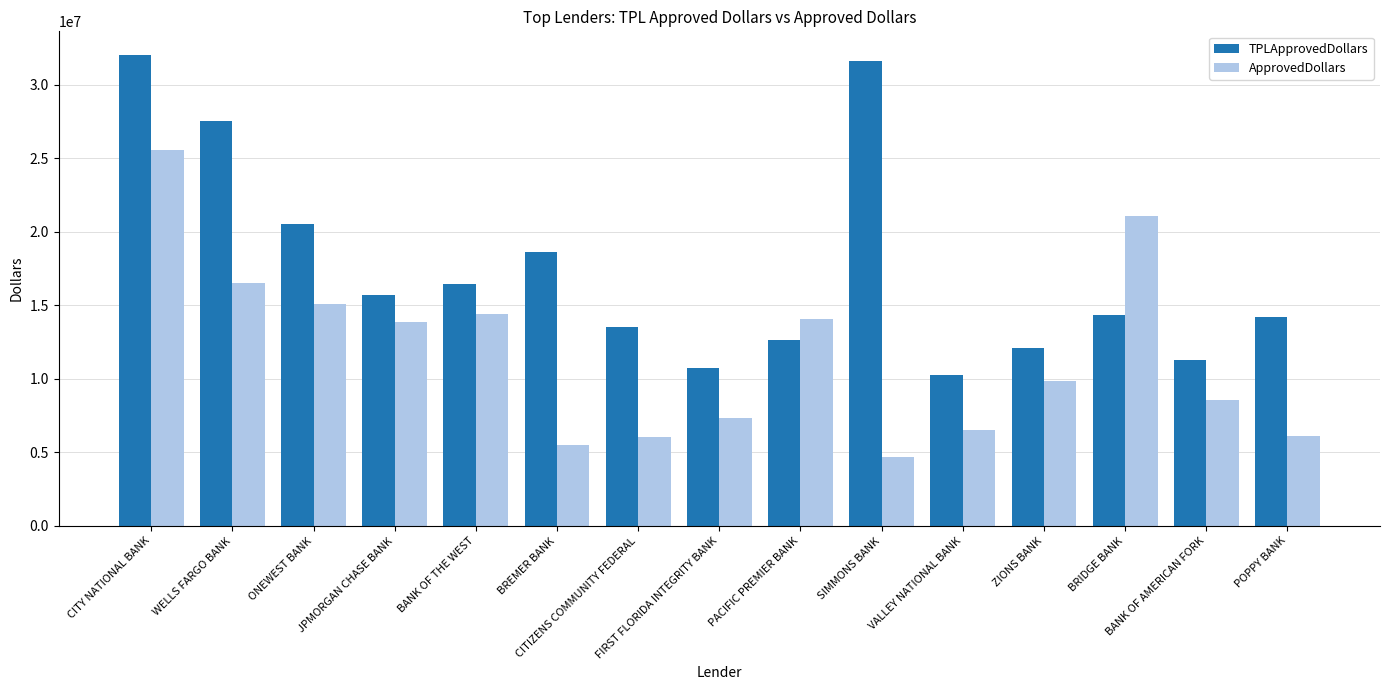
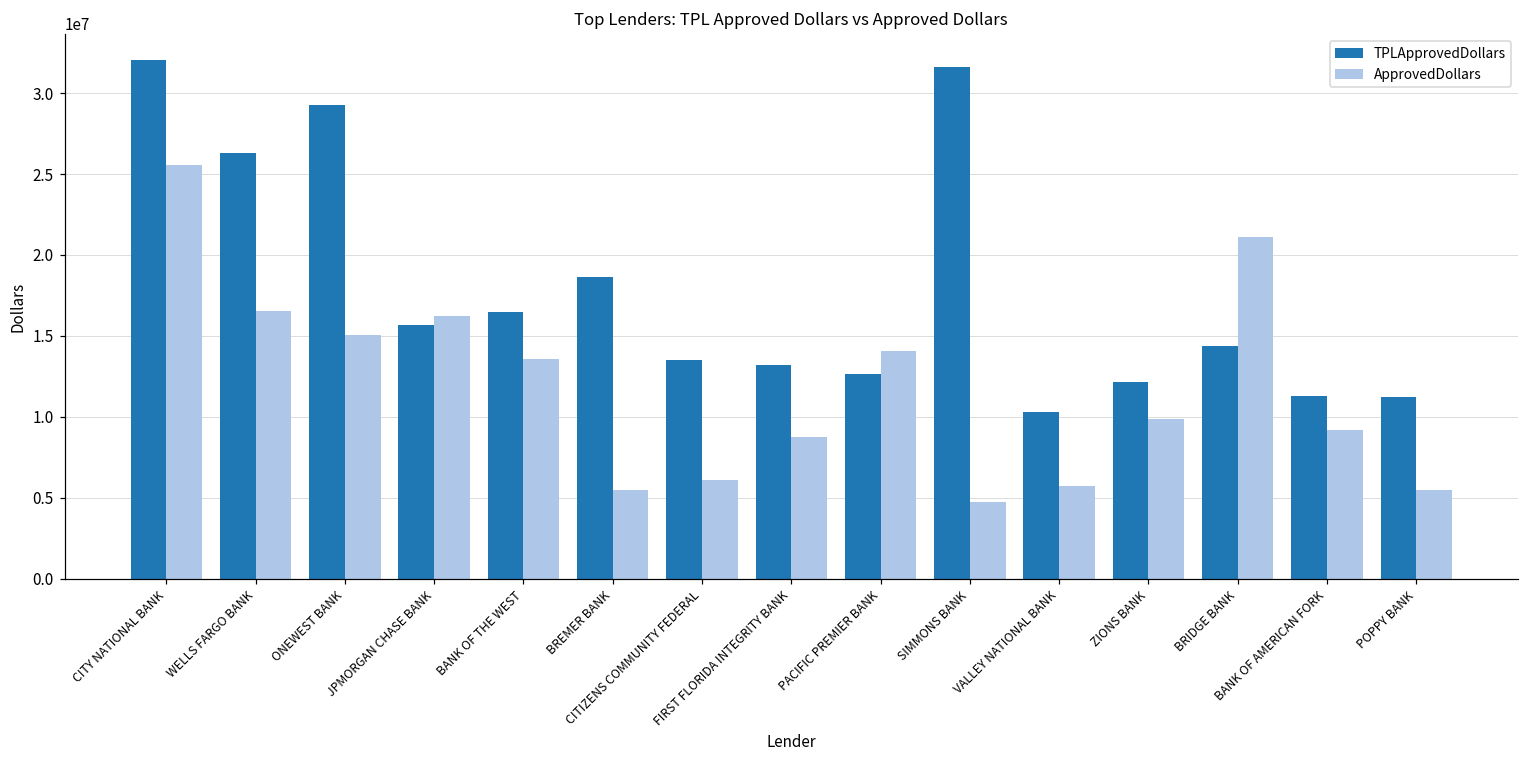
TPLApprovedDollars, WELLS FARGO BANK: 27500000 -> 26300000
TPLApprovedDollars, ONEWEST BANK: 20600000 -> 29300000
ApprovedDollars, JPMORGAN CHASE BANK: 13800000 -> 16300000
ApprovedDollars, BANK OF THE WEST: 14400000 -> 13600000
TPLApprovedDollars, FIRST FLORIDA INTEGRITY BANK: 10800000 -> 13200000
ApprovedDollars, FIRST FLORIDA INTEGRITY BANK: 7300000 -> 8800000
ApprovedDollars, VALLEY NATIONAL BANK: 6500000 -> 5700000
ApprovedDollars, BANK OF AMERICAN FORK: 8600000 -> 9200000
TPLApprovedDollars, POPPY BANK: 14200000 -> 11200000
ApprovedDollars, POPPY BANK: 6100000 -> 5500000
